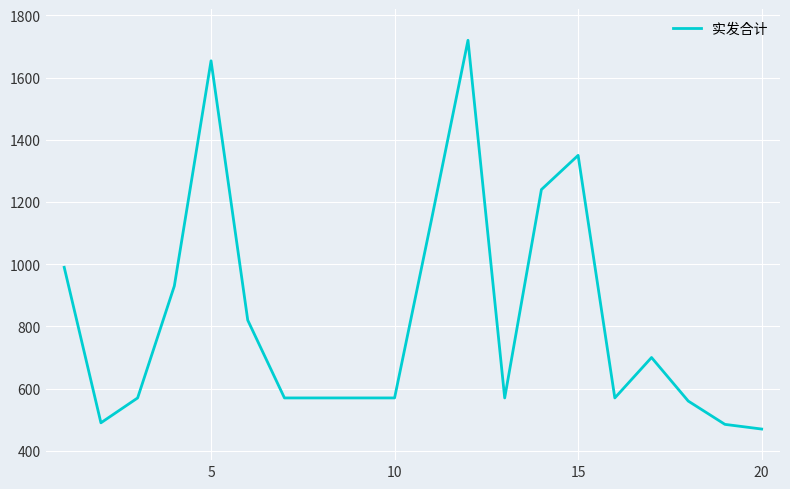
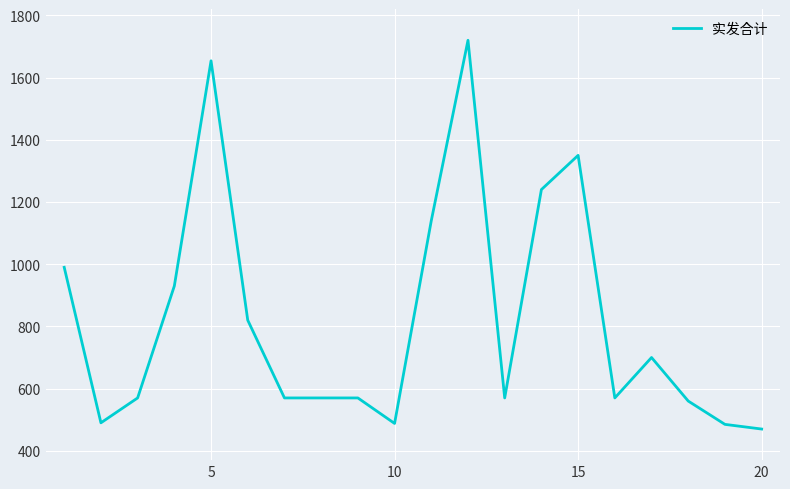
10: 570 -> 490
